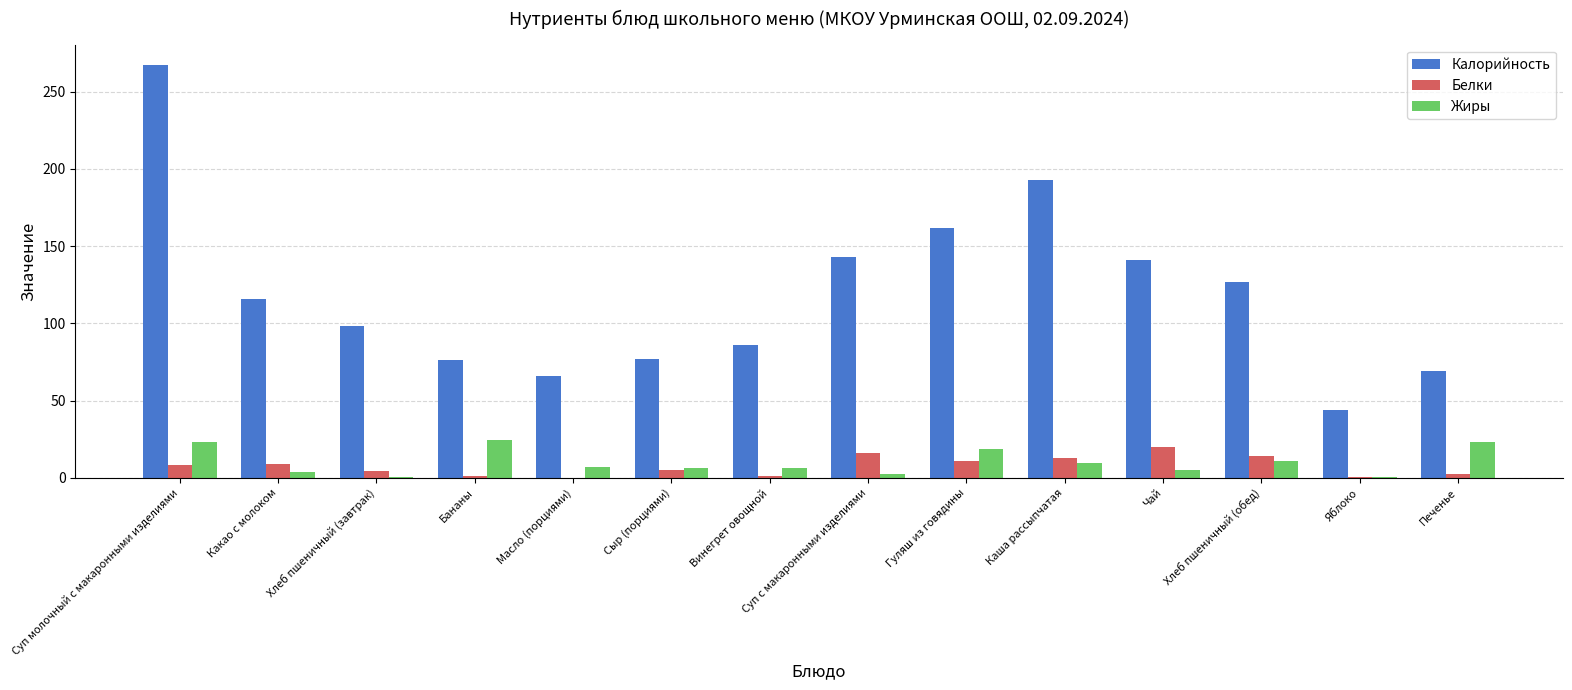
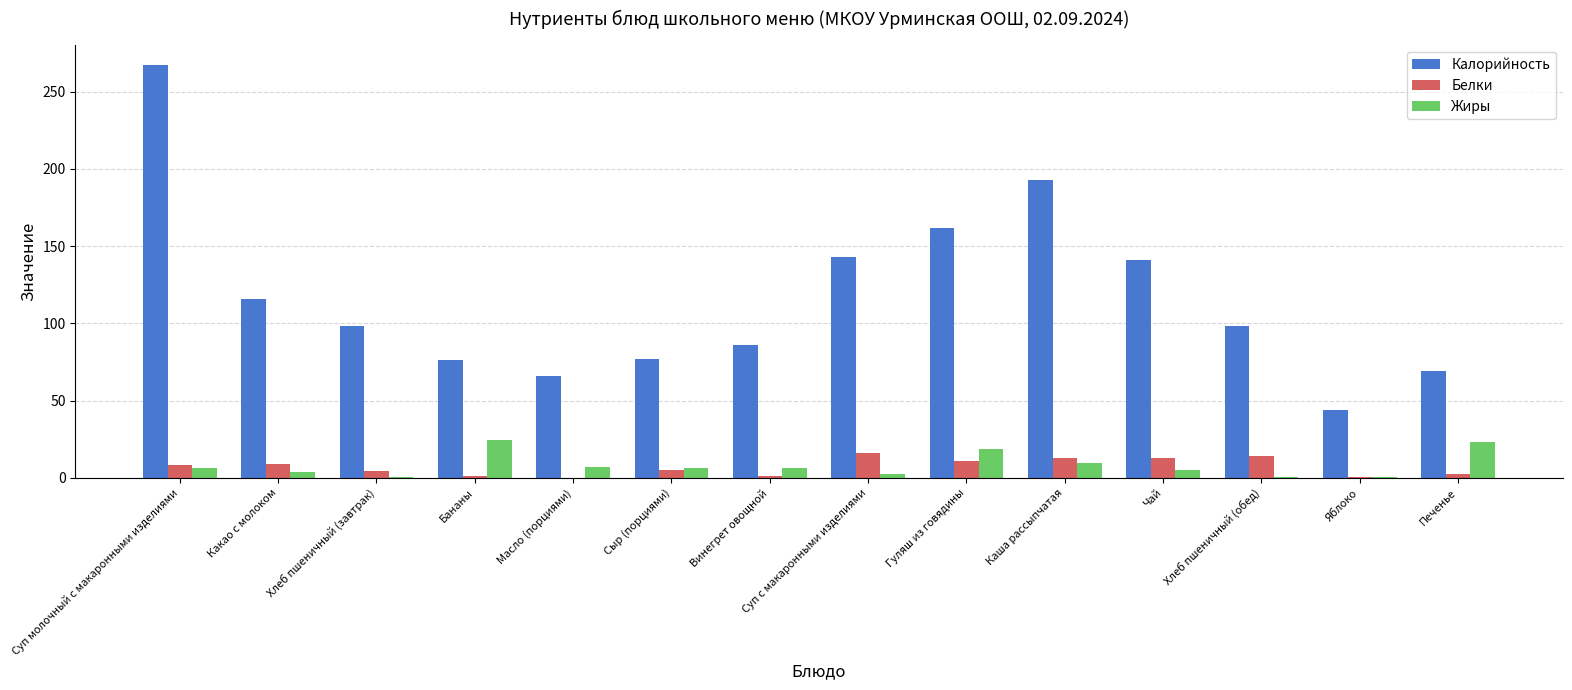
Жиры, Суп молочный с макаронными изделиями: 23 -> 6
Белки, Чай: 20 -> 13
Калорийность, Хлеб пшеничный (обед): 127 -> 98
Жиры, Хлеб пшеничный (обед): 11 -> 1
